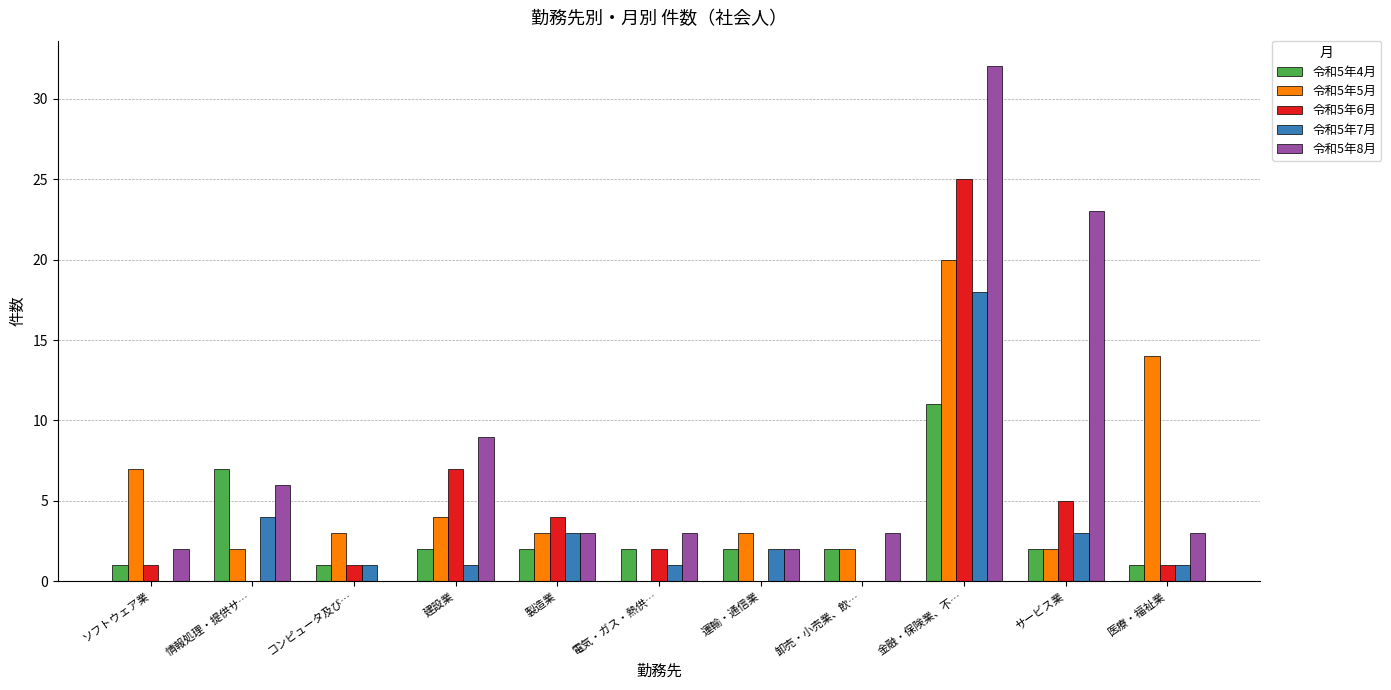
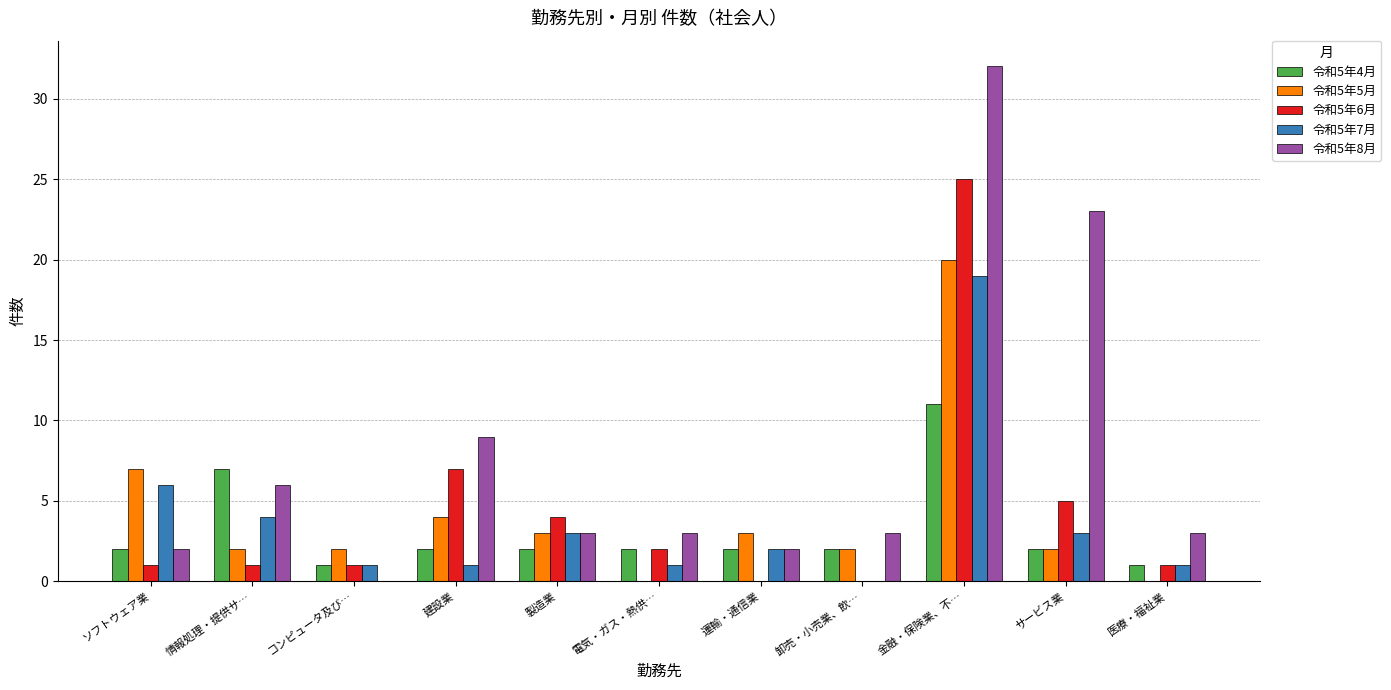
令和5年4月, ソフトウェア業: 1 -> 2
令和5年7月, ソフトウェア業: 0 -> 6
令和5年6月, 情報処理・提供サ…: 0 -> 1
令和5年5月, コンピュータ及び…: 3 -> 2
令和5年7月, 金融・保険業、不…: 18 -> 19
令和5年5月, 医療・福祉業: 14 -> 0
